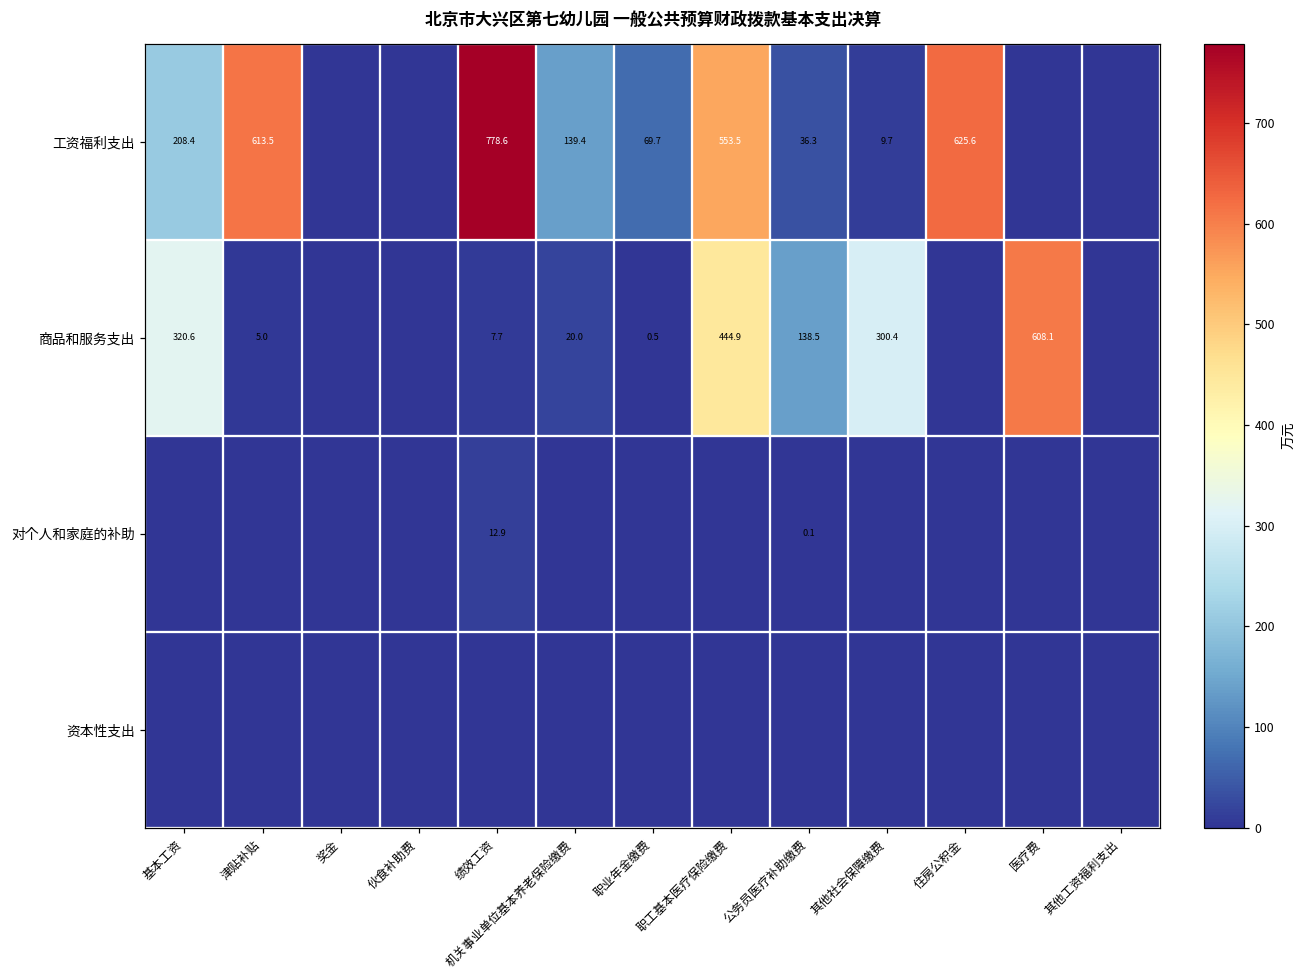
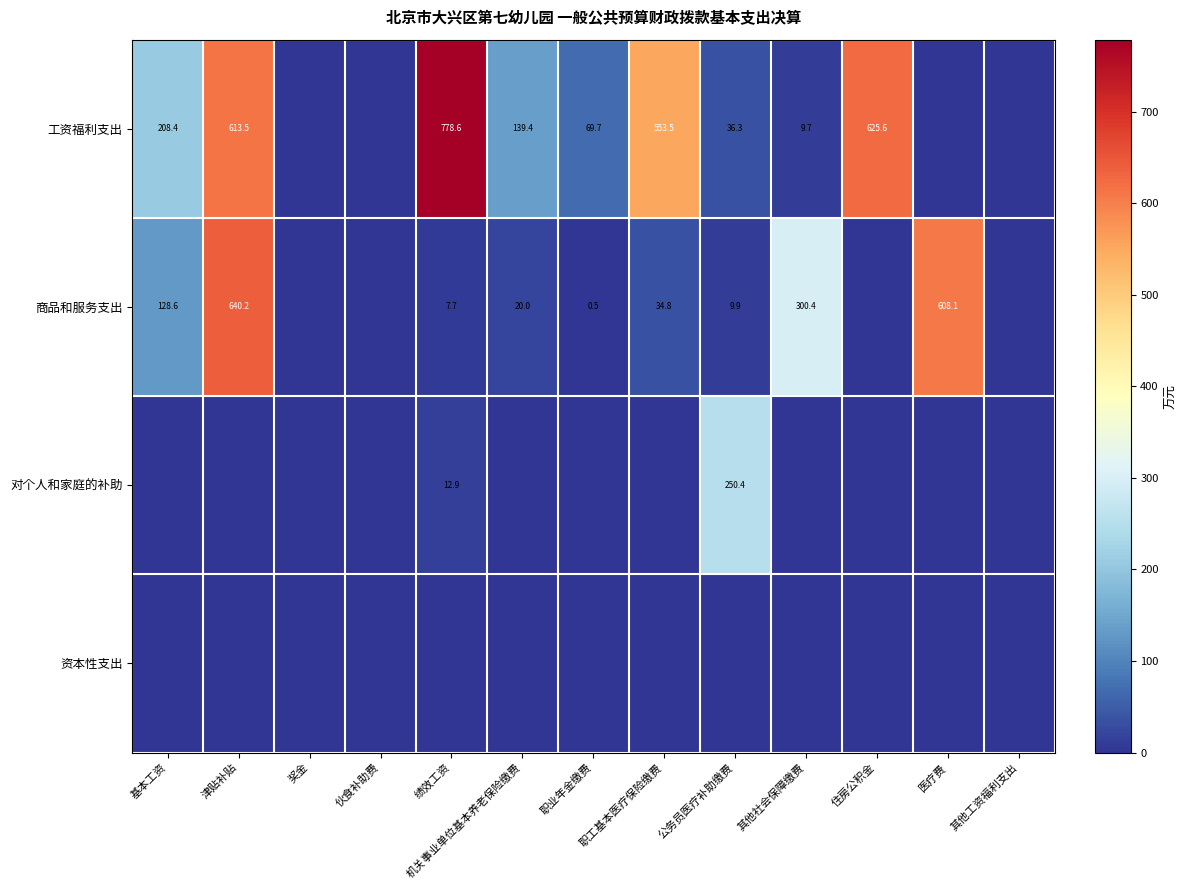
商品和服务支出, 基本工资: 320.6 -> 128.6
商品和服务支出, 津贴补贴: 5.0 -> 640.2
商品和服务支出, 职工基本医疗保险缴费: 444.9 -> 34.8
商品和服务支出, 公务员医疗补助缴费: 138.5 -> 9.9
对个人和家庭的补助, 公务员医疗补助缴费: 0.1 -> 250.4
